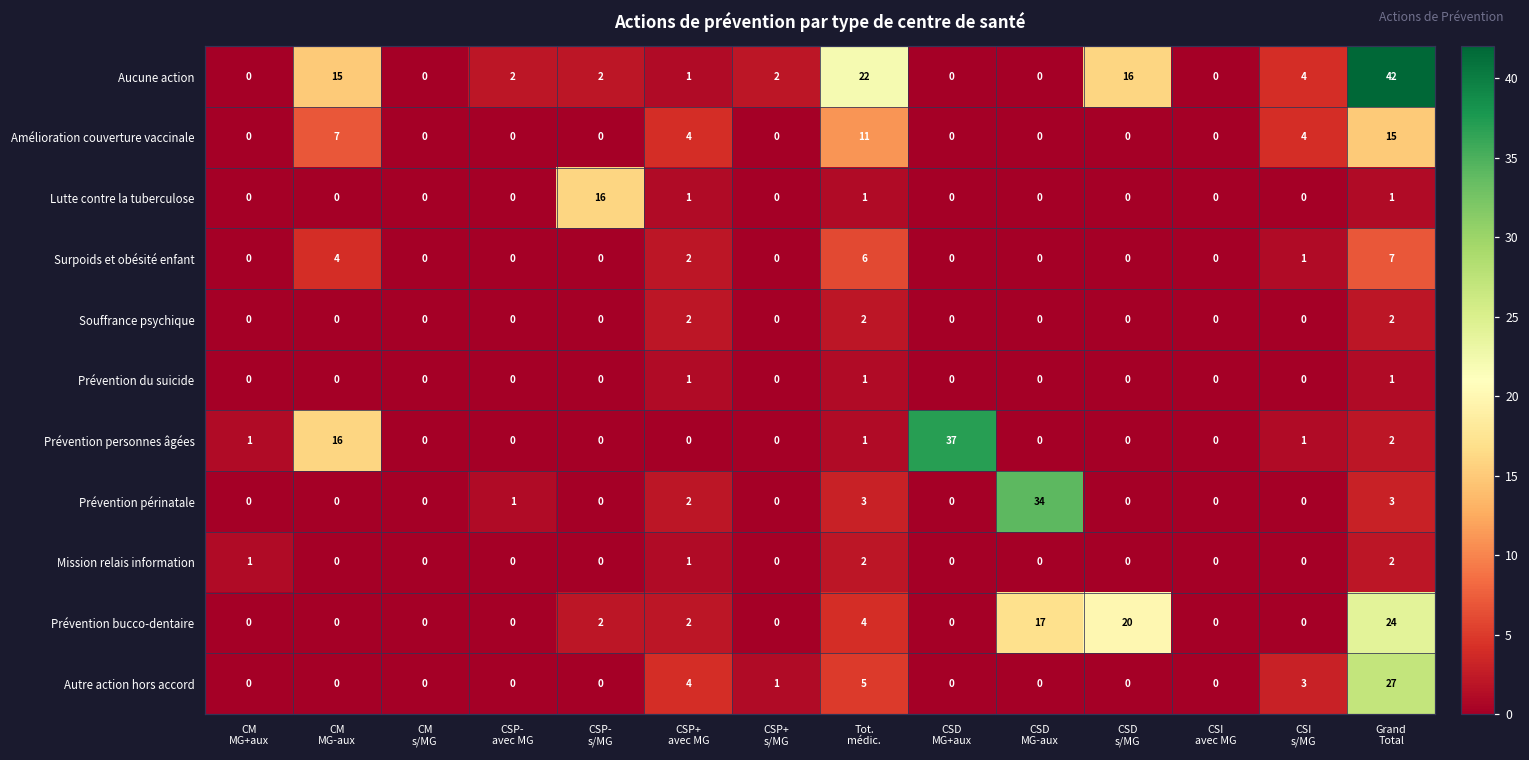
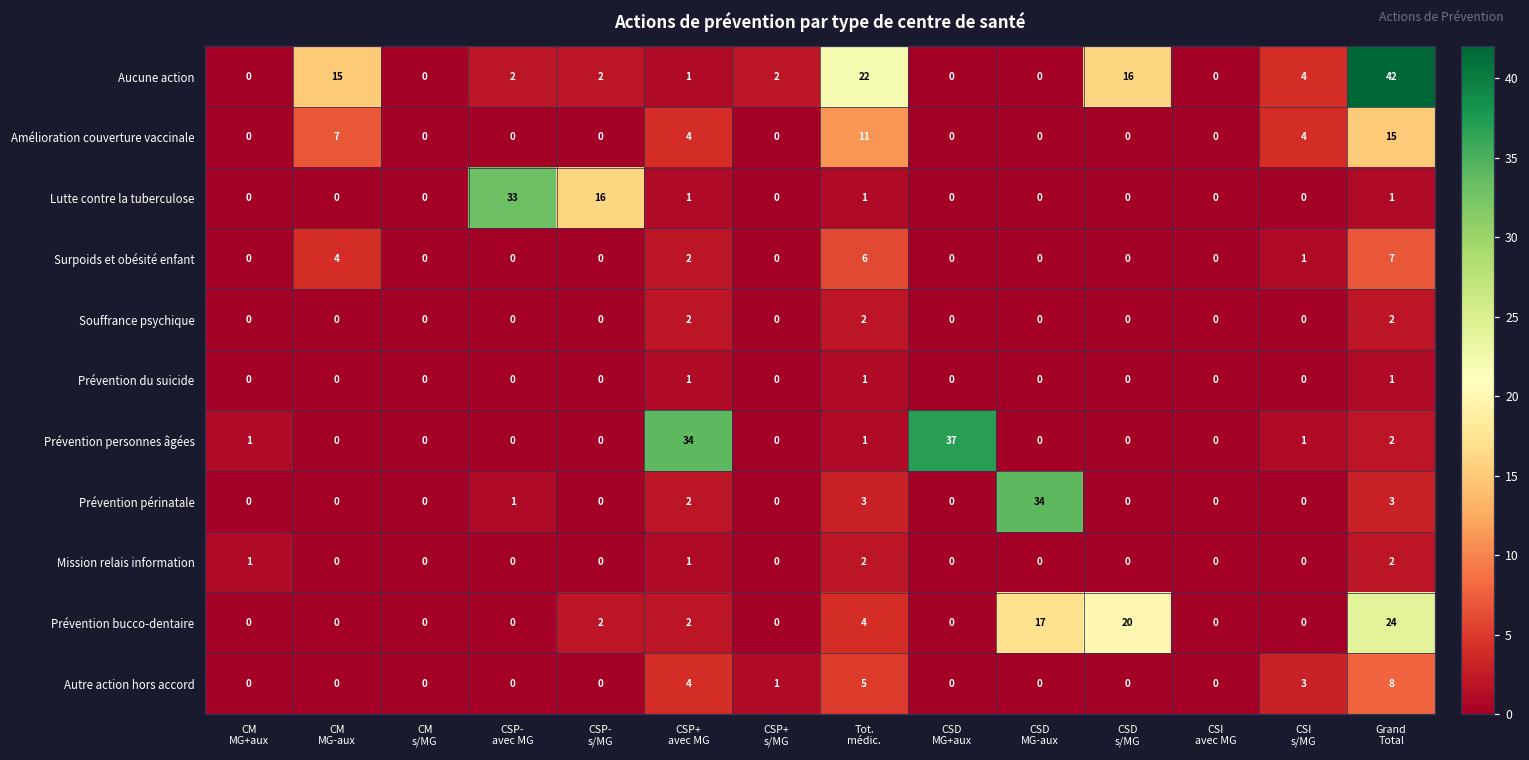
Lutte contre la tuberculose, CSP- avec MG: 0 -> 33
Prévention personnes âgées, CM MG-aux: 16 -> 0
Prévention personnes âgées, CSP+ avec MG: 0 -> 34
Autre action hors accord, Grand Total: 27 -> 8
